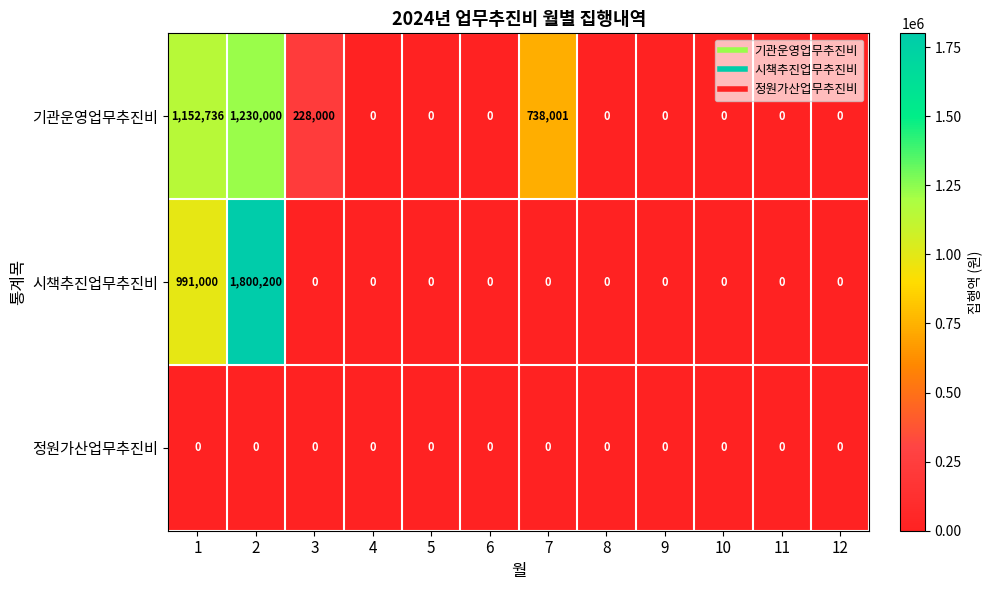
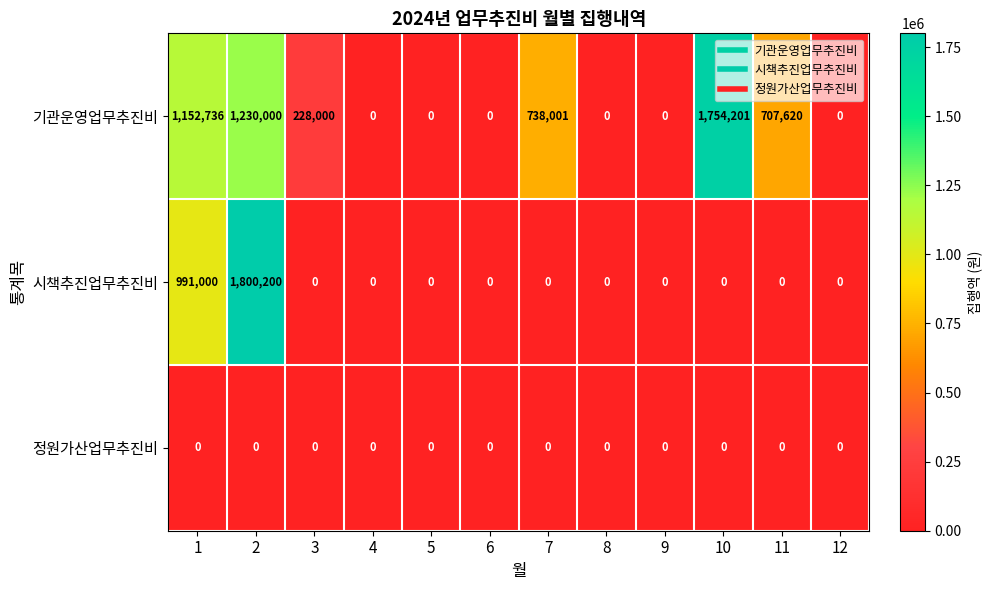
기관운영업무추진비, 10: 0 -> 1,754,201
기관운영업무추진비, 11: 0 -> 707,620
